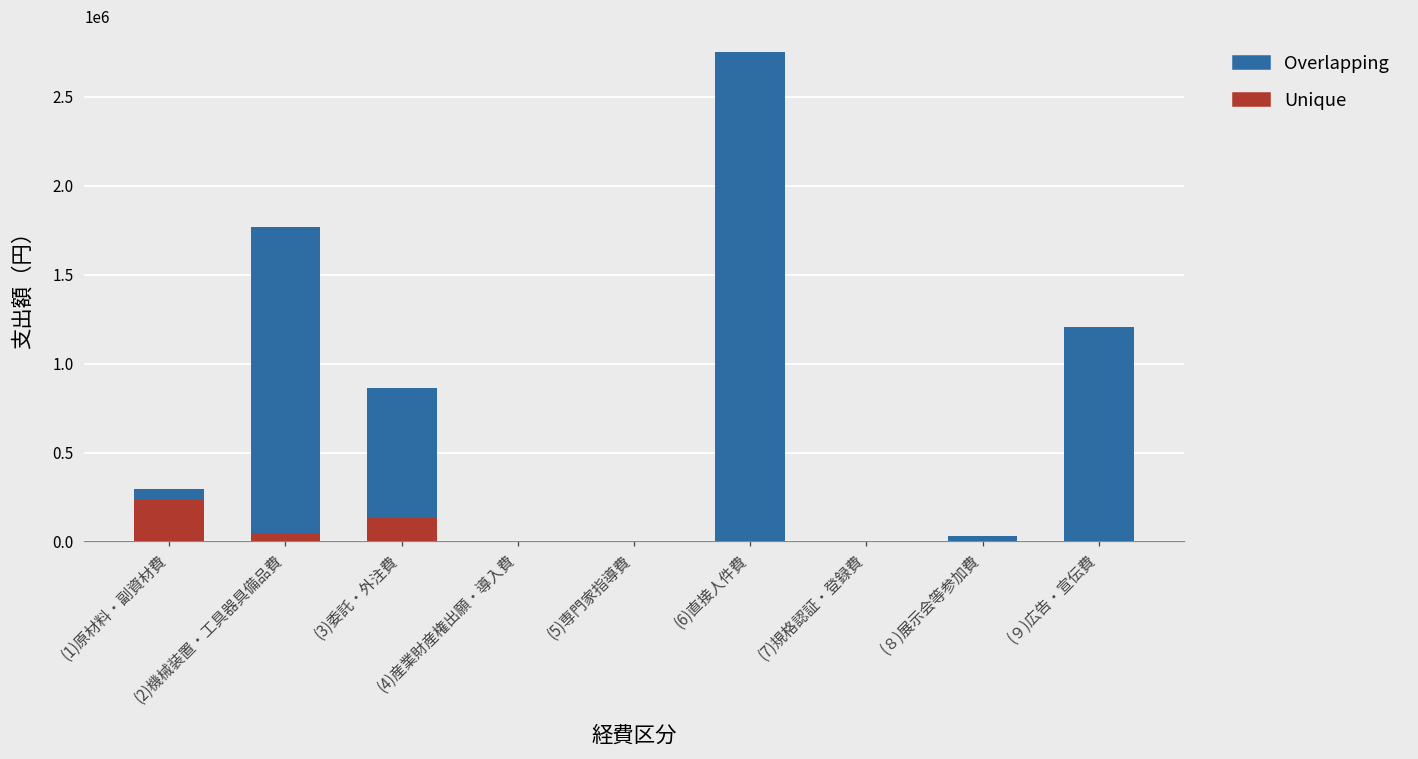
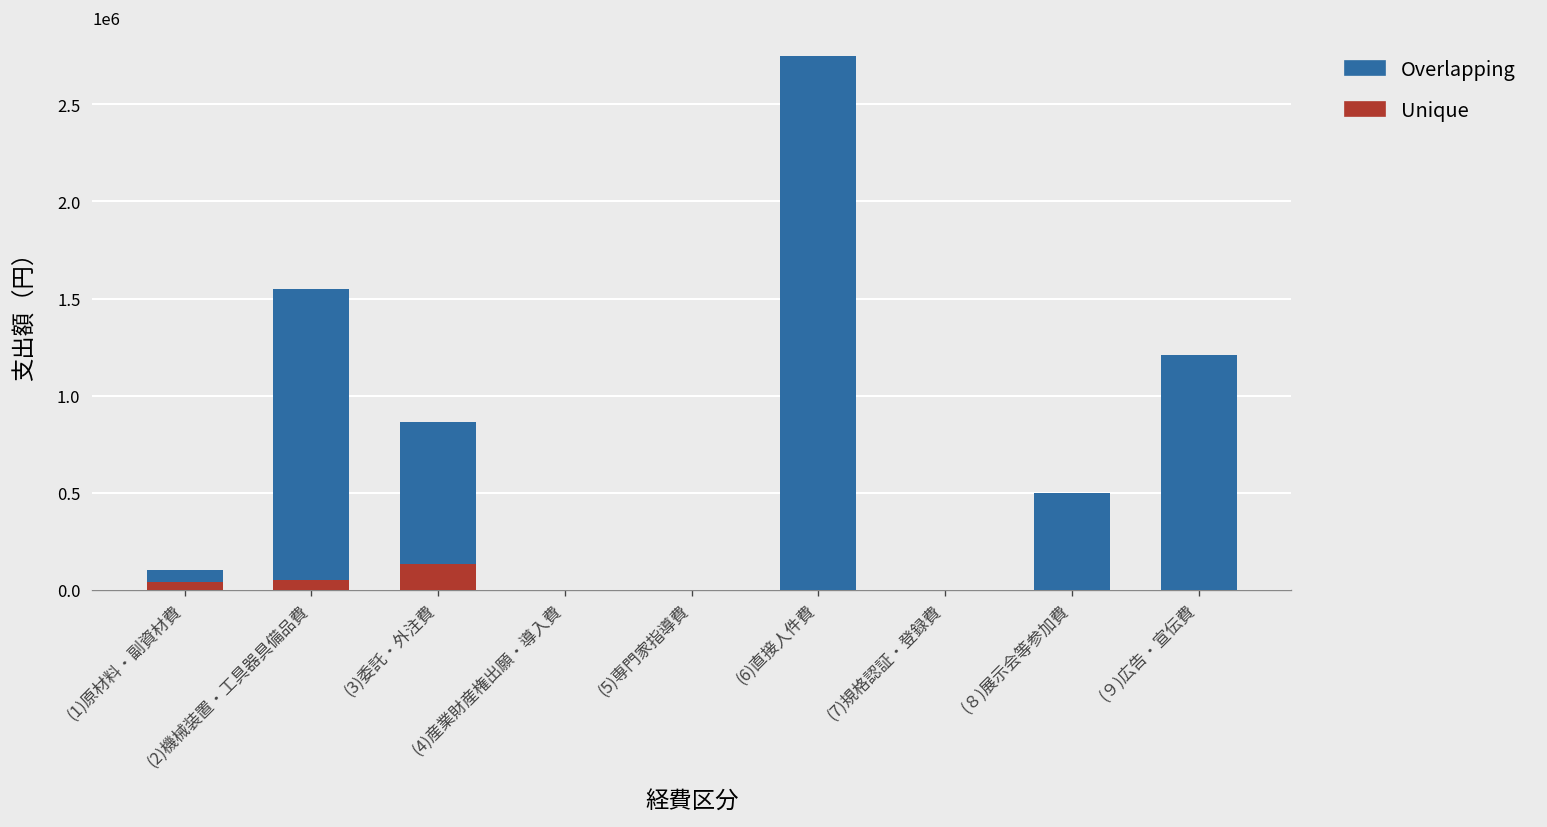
Unique, (1)原材料・副資材費: 240000 -> 40000
Overlapping, (2)機械装置・工具器具備品費: 1720000 -> 1500000
Overlapping, (８)展示会等参加費: 30000 -> 500000
